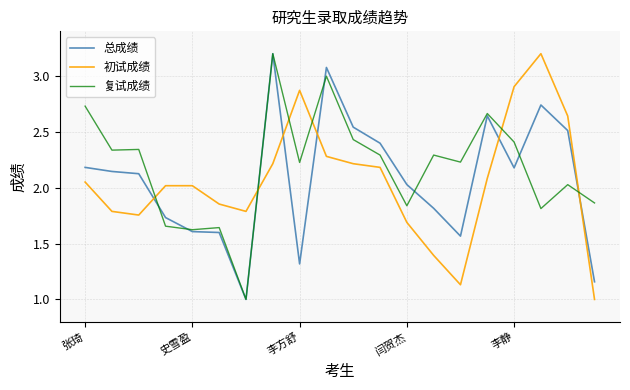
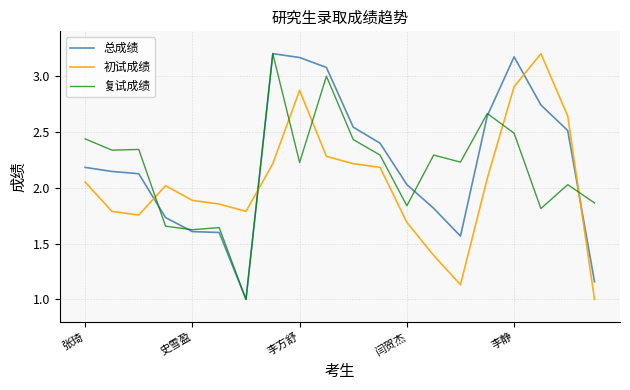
复试成绩, 张琦: 2.73 -> 2.44
初试成绩, 史雪盈: 2.02 -> 1.89
总成绩, 李方舒: 1.32 -> 3.17
总成绩, 李静: 2.18 -> 3.17
复试成绩, 李静: 2.41 -> 2.49
